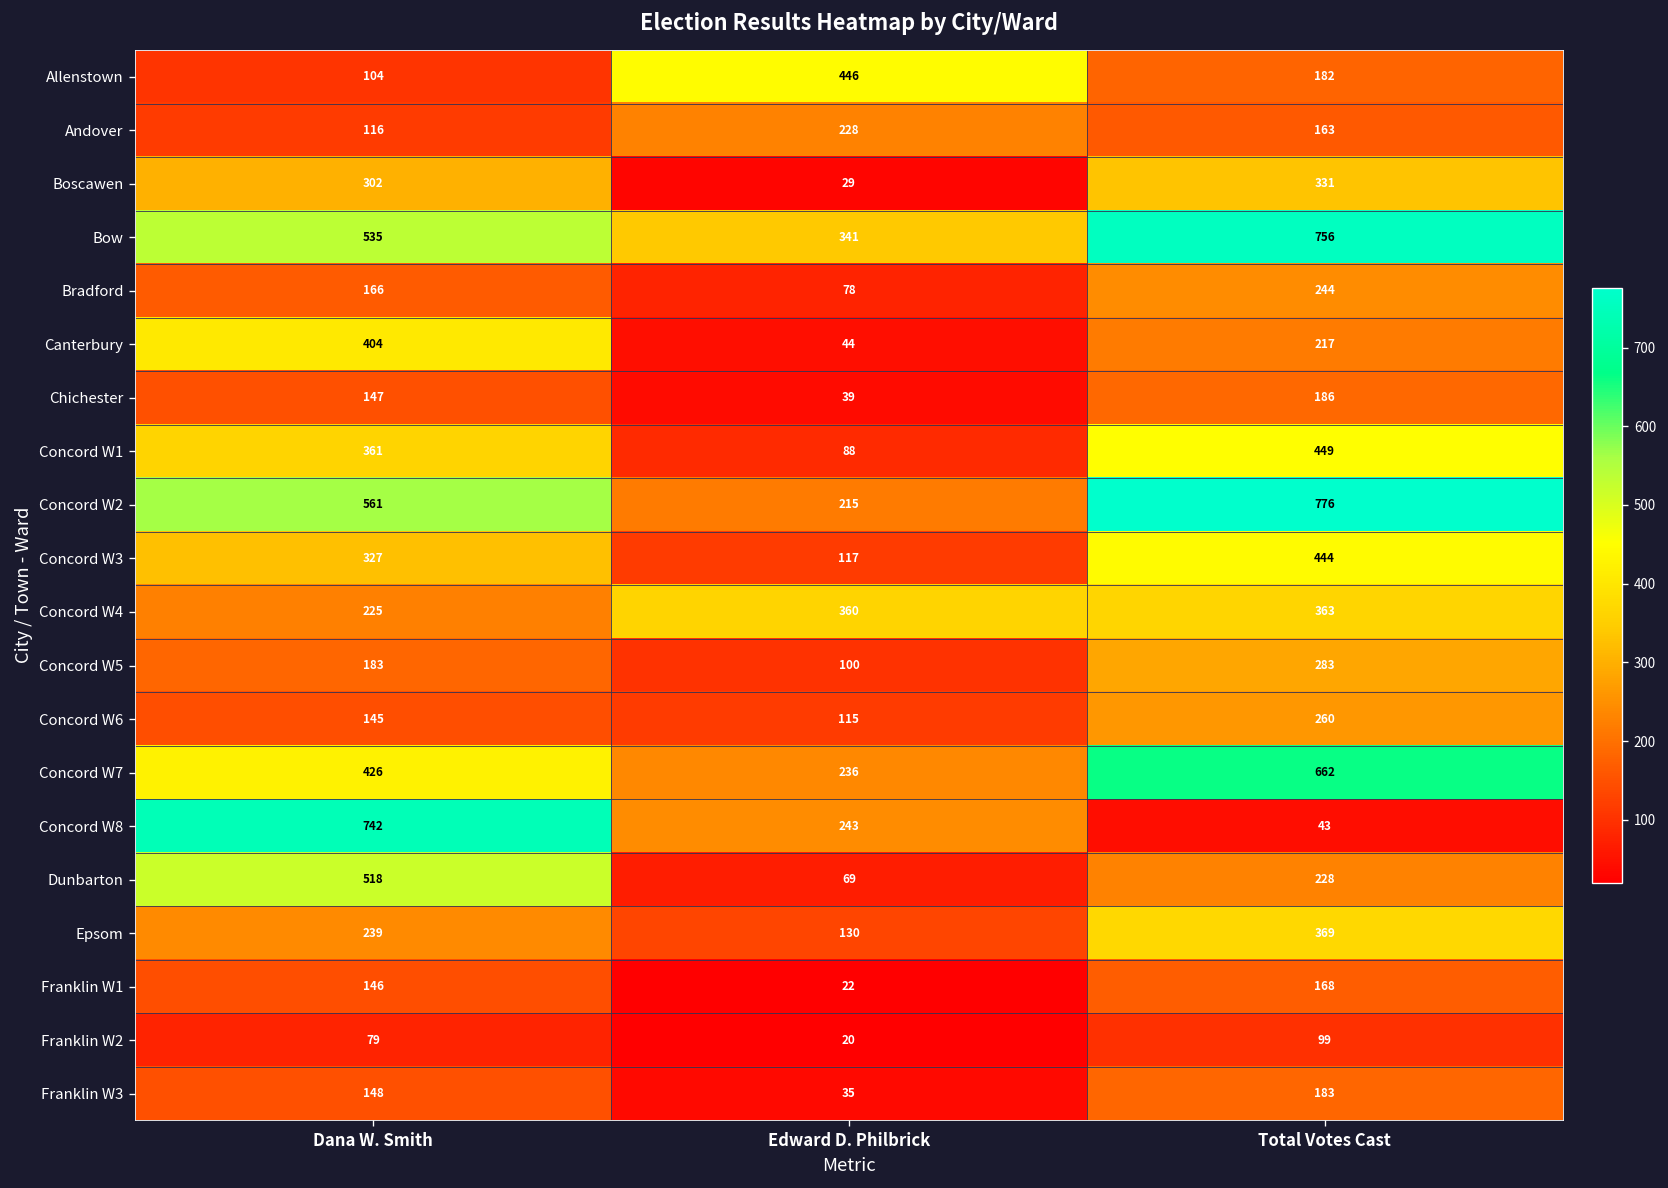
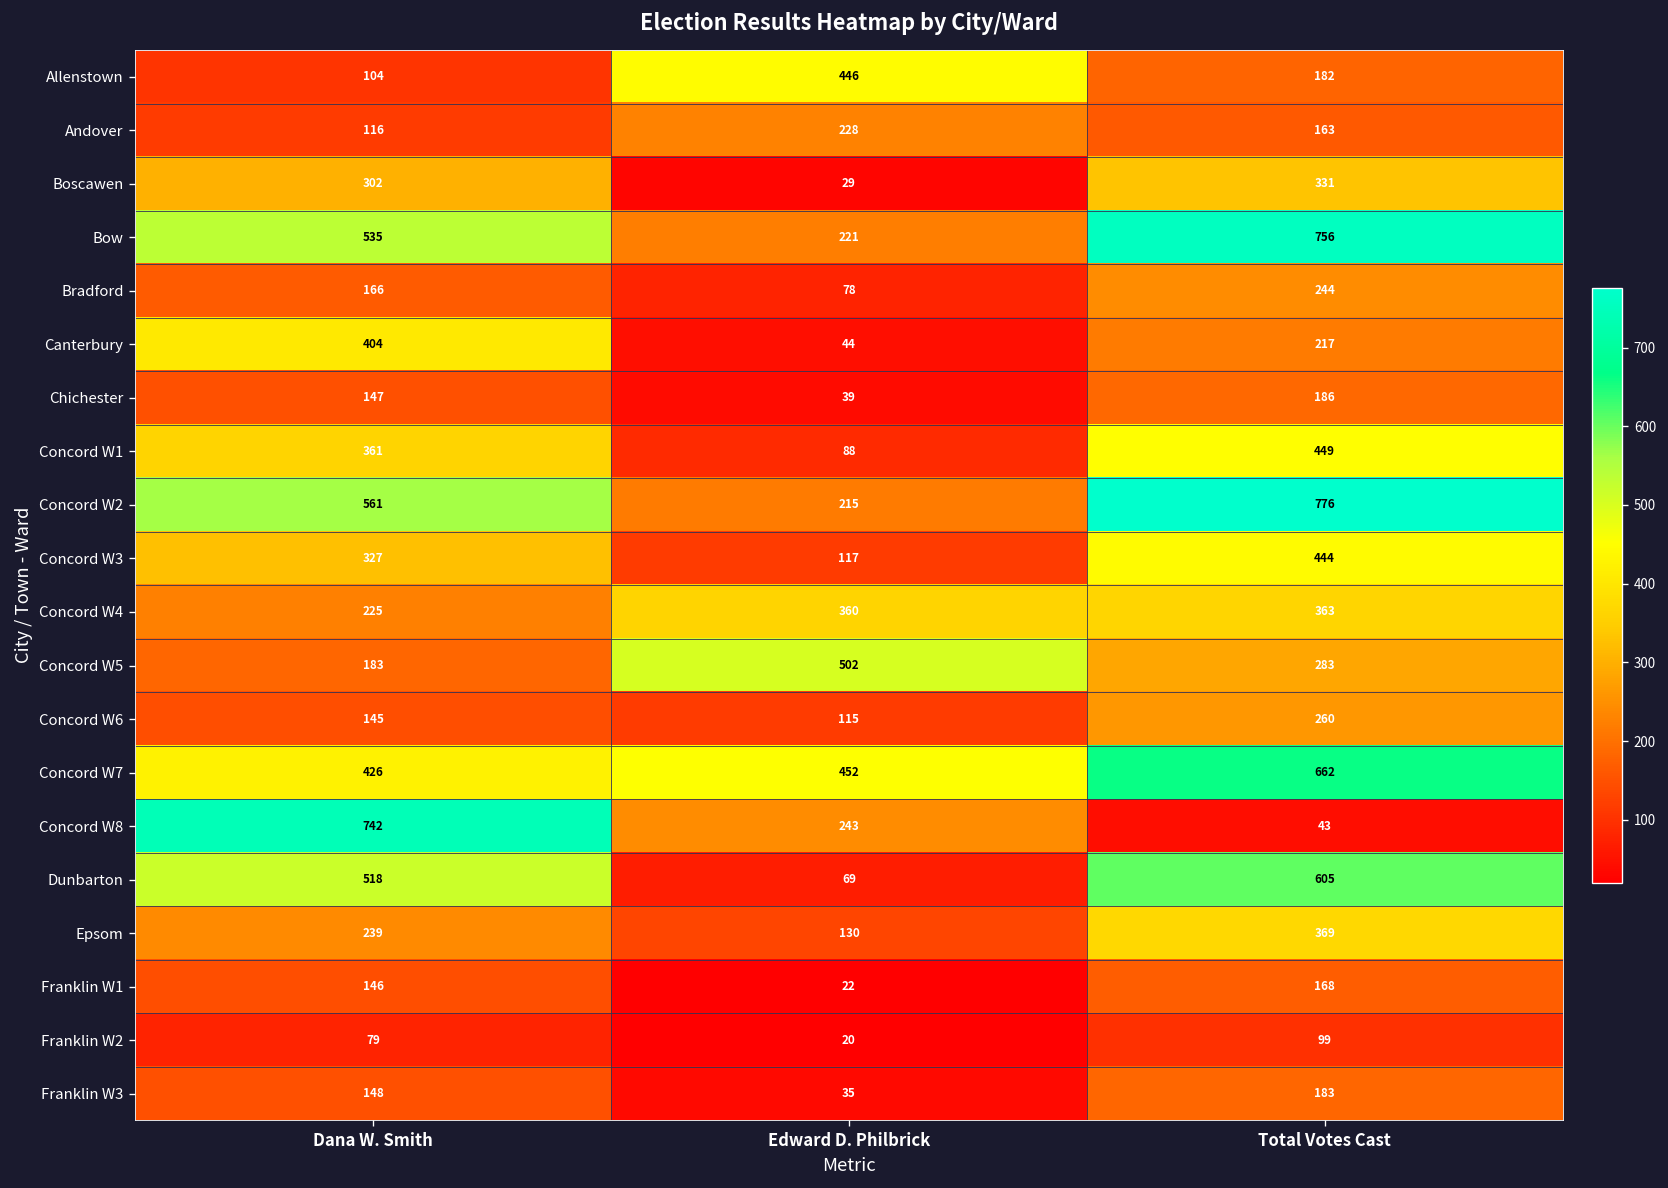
Bow, Edward D. Philbrick: 341 -> 221
Concord W5, Edward D. Philbrick: 100 -> 502
Concord W7, Edward D. Philbrick: 236 -> 452
Dunbarton, Total Votes Cast: 228 -> 605
